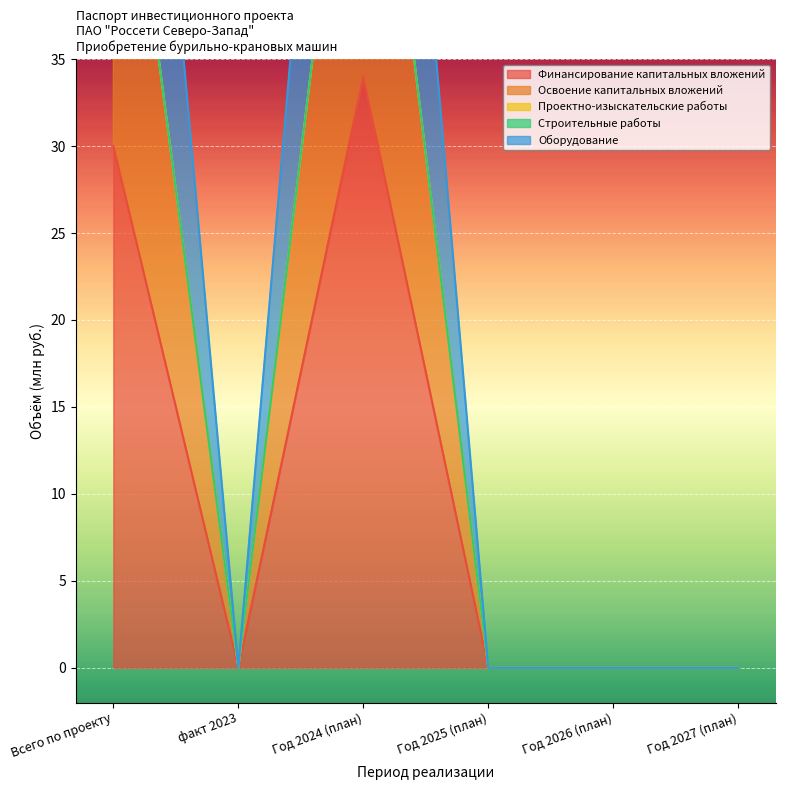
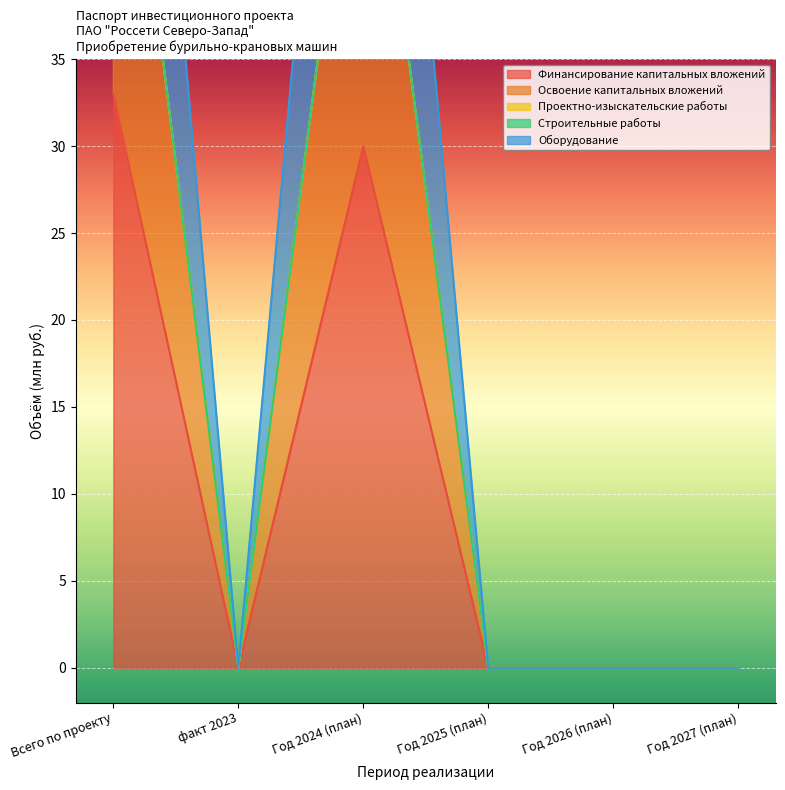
Финансирование капитальных вложений, Всего по проекту: 30 -> 33
Финансирование капитальных вложений, Год 2024 (план): 34 -> 30
